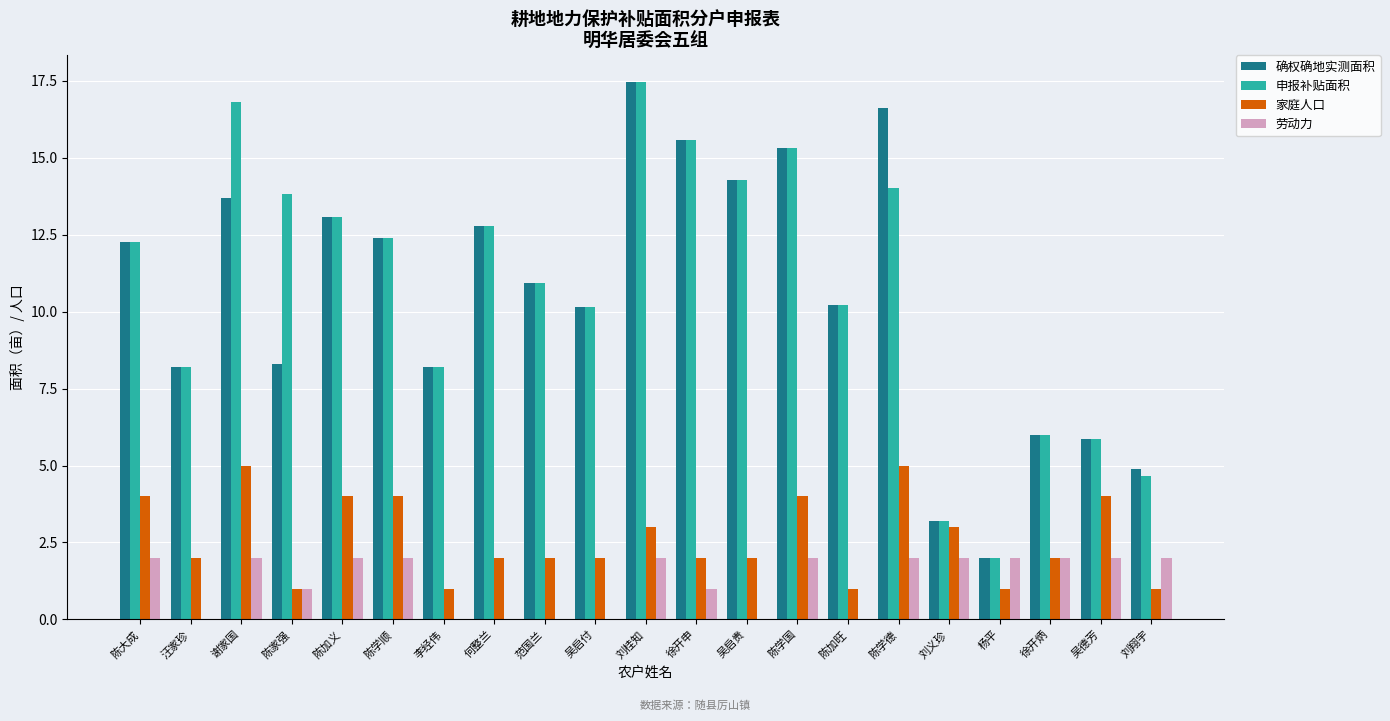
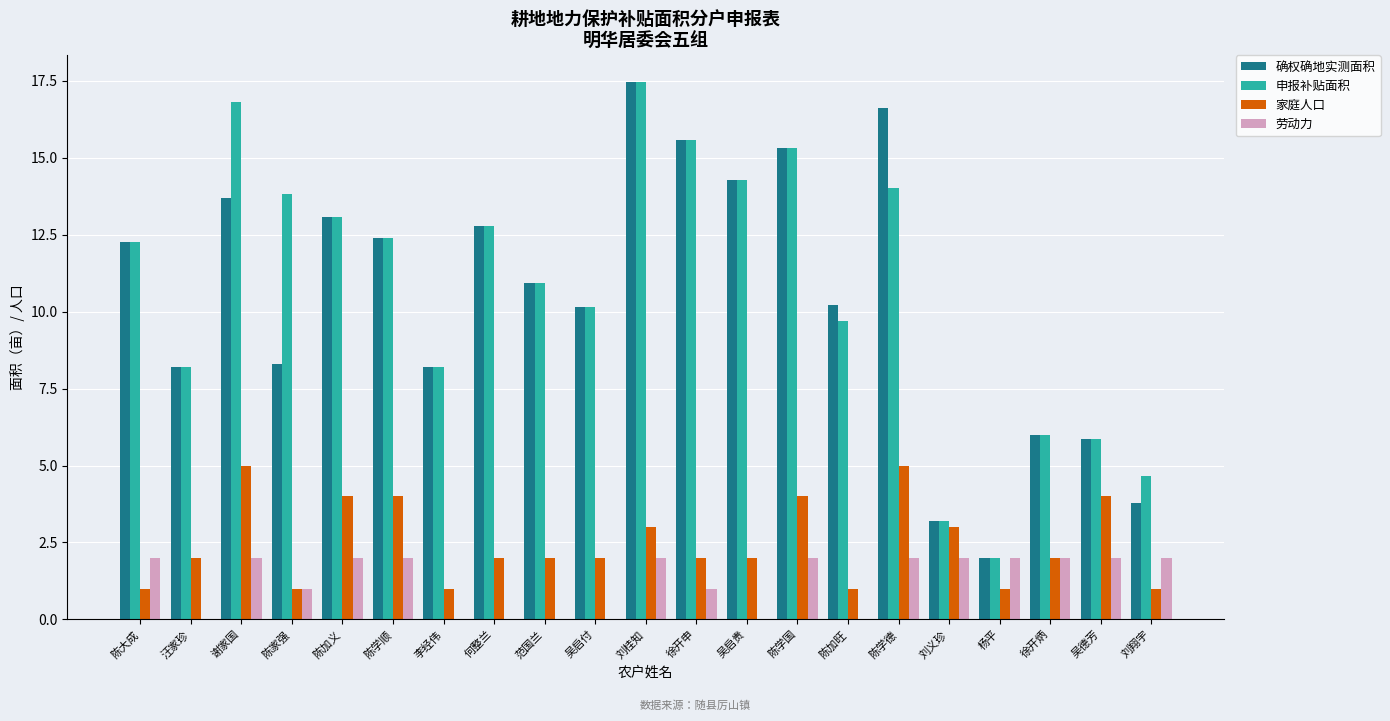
家庭人口, 陈大成: 4 -> 1
申报补贴面积, 陈加旺: 10.2 -> 9.7
确权确地实测面积, 刘翔宇: 4.9 -> 3.8
